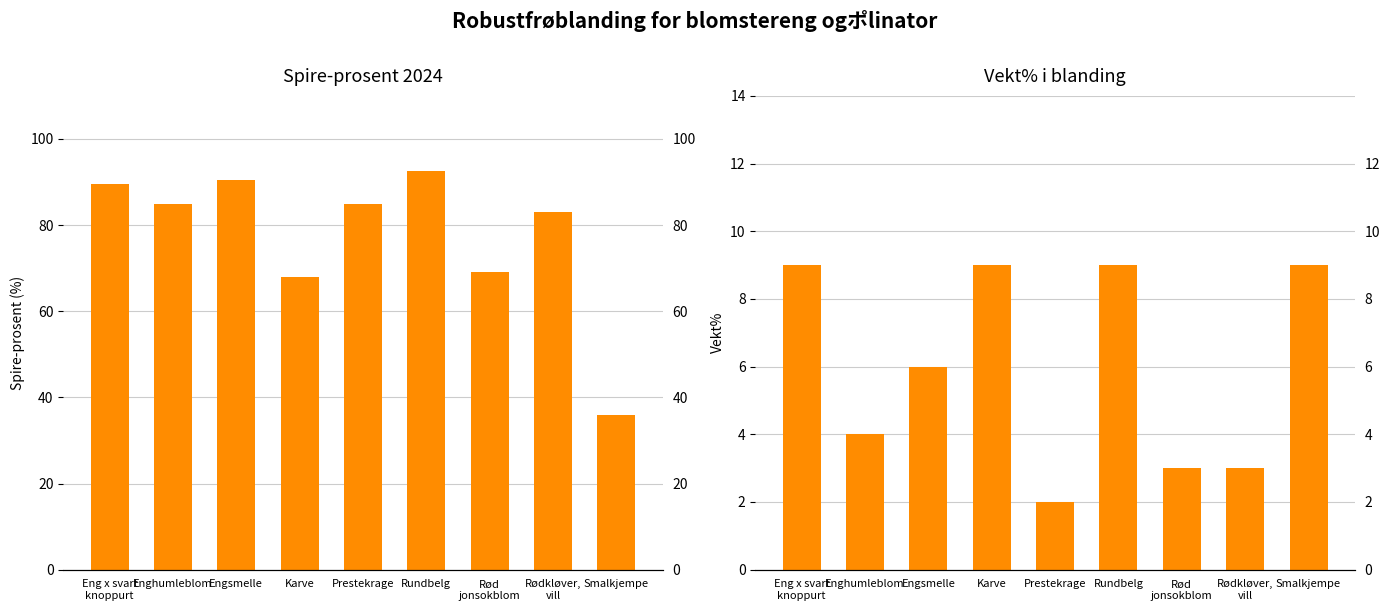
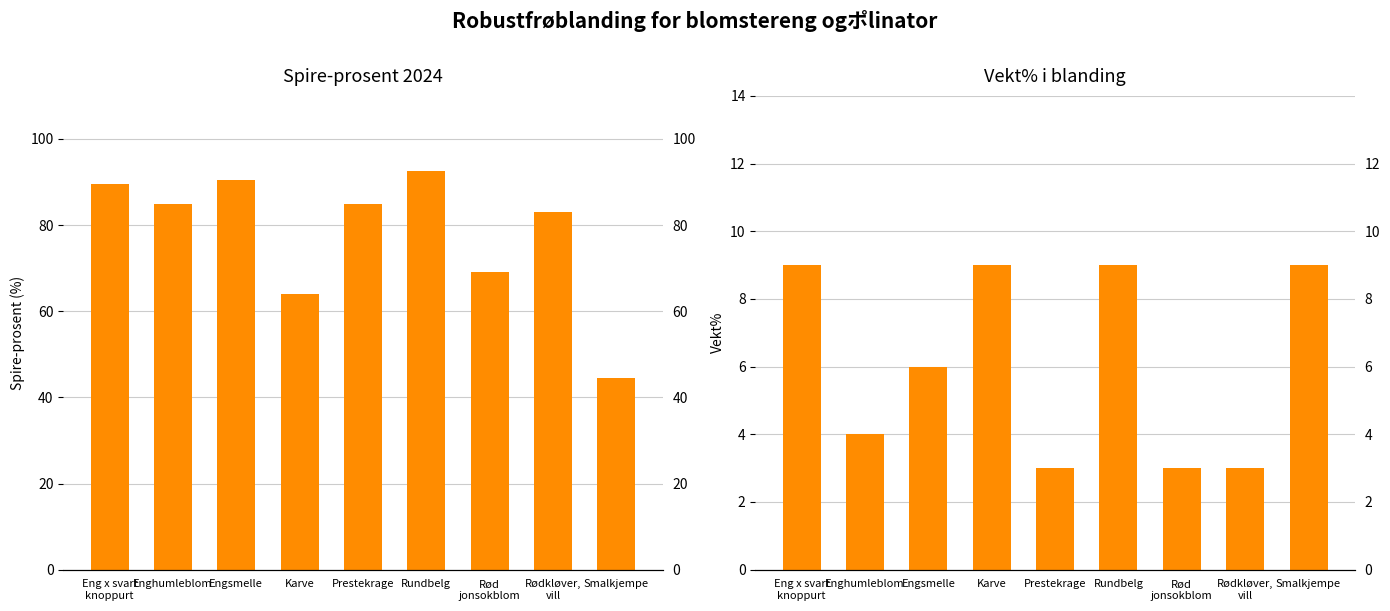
Spire-prosent 2024, Karve: 68 -> 64
Spire-prosent 2024, Smalkjempe: 36 -> 45
Vekt% i blanding, Prestekrage: 2 -> 3
